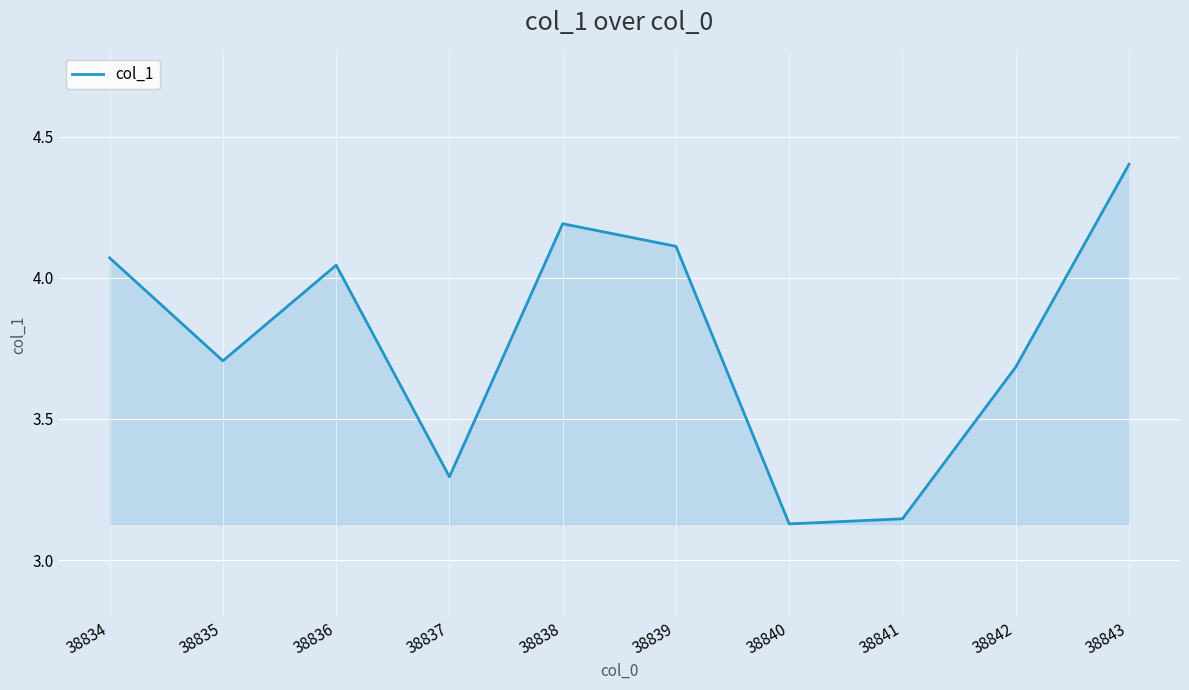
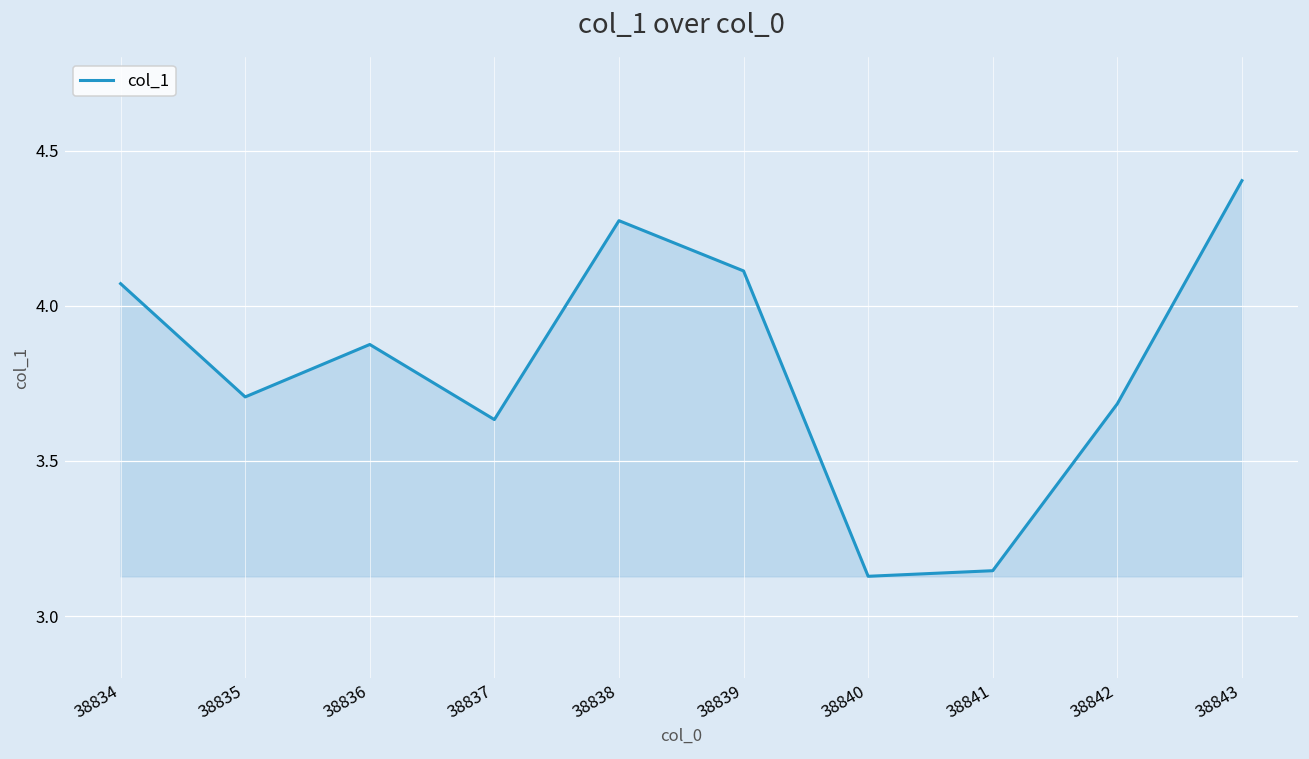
38836: 4.05 -> 3.88
38837: 3.30 -> 3.63
38838: 4.19 -> 4.27
